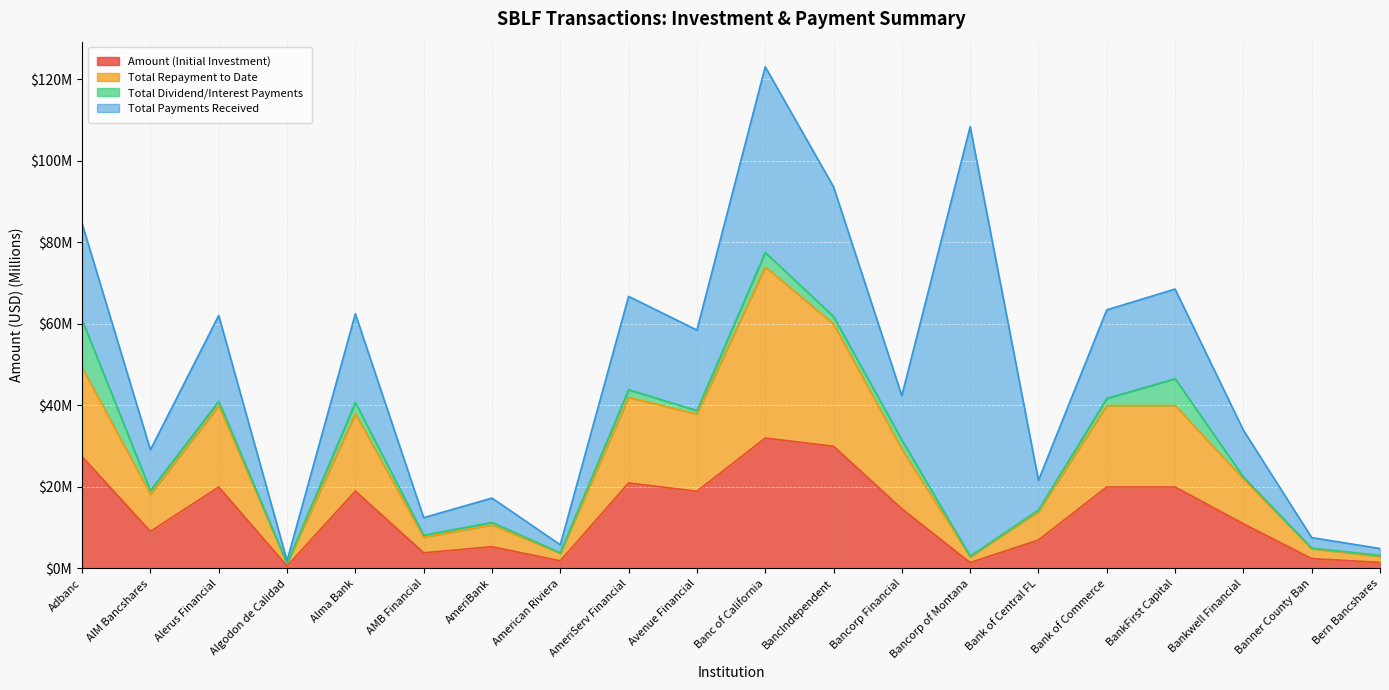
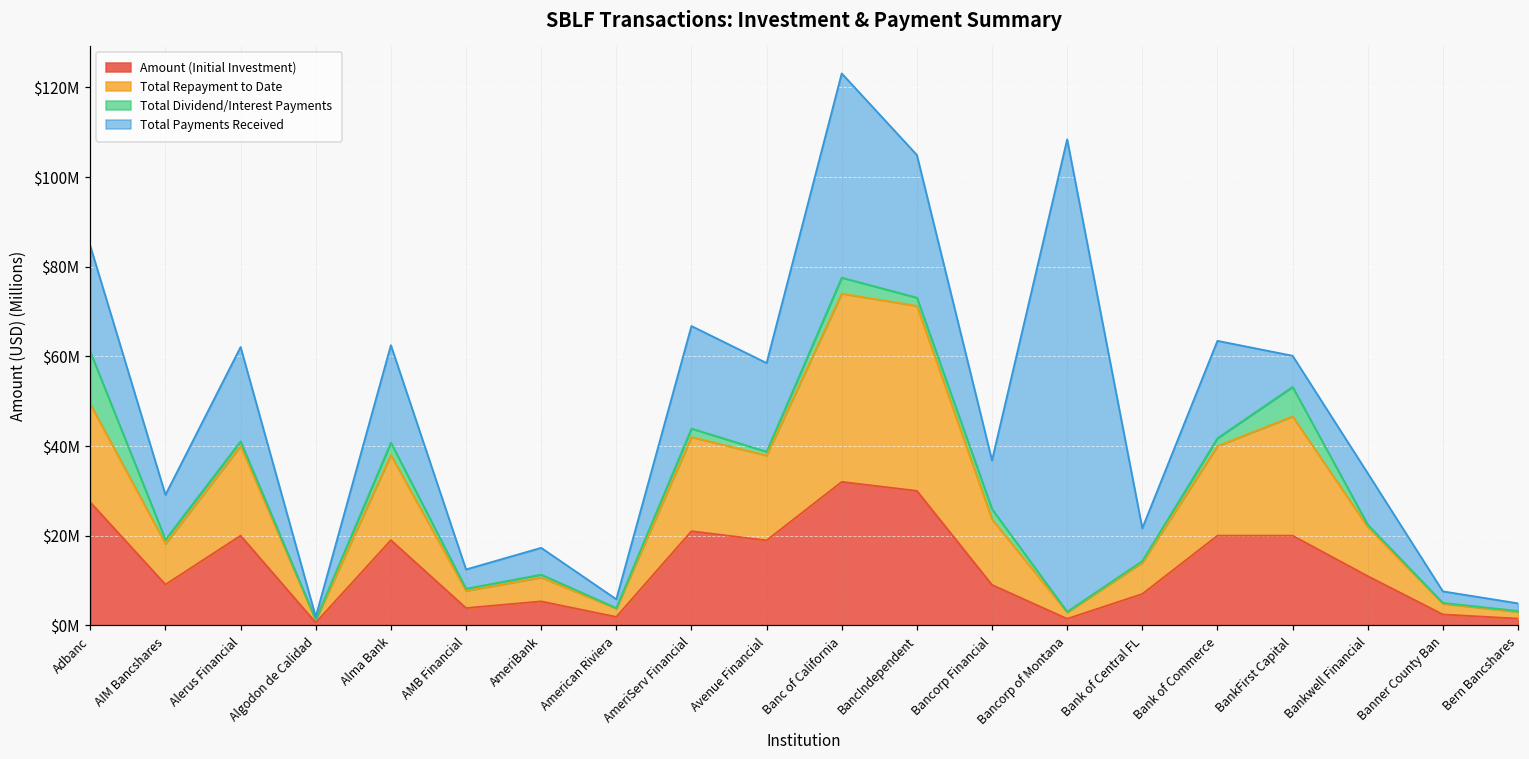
Total Repayment to Date, BancIndependent: $30000000 -> $41000000
Amount (Initial Investment), Bancorp Financial: $15000000 -> $9000000
Total Repayment to Date, BankFirst Capital: $20000000 -> $27000000
Total Payments Received, BankFirst Capital: $22000000 -> $7000000
